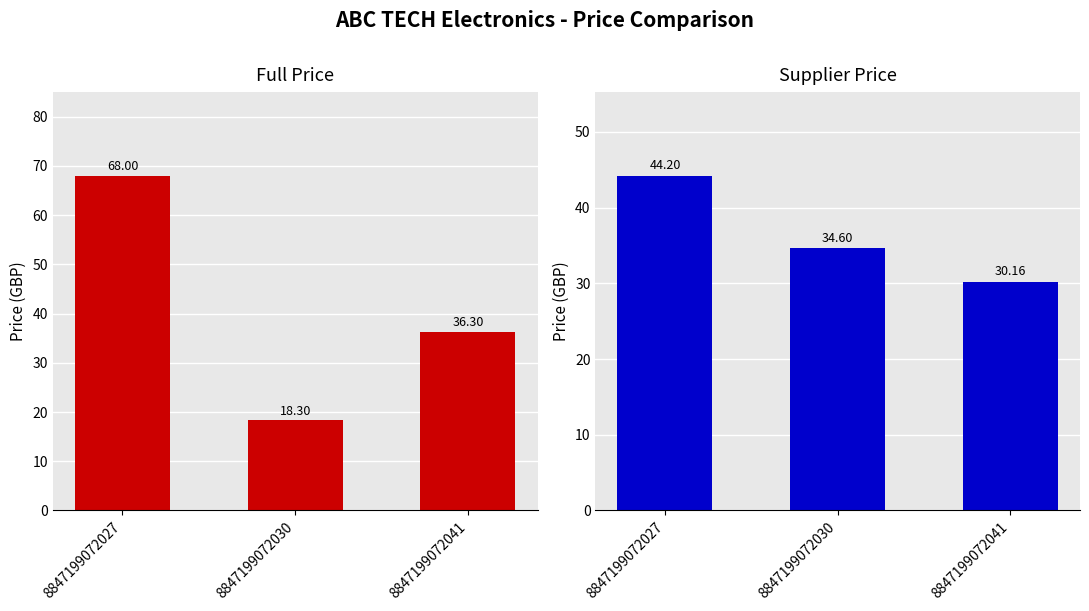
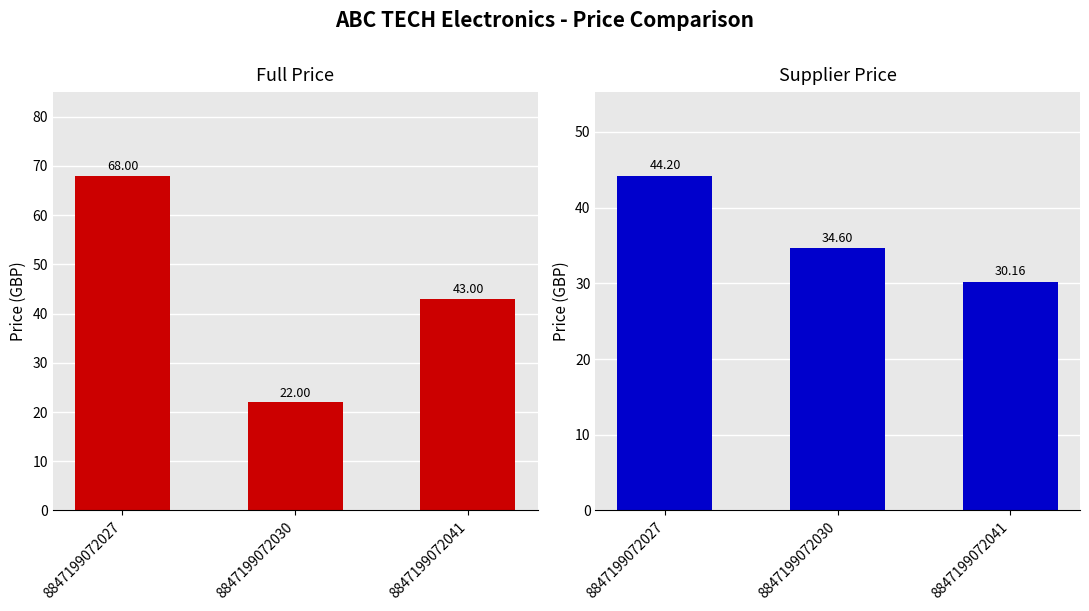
Full Price, 8847199072030: 18.30 -> 22.00
Full Price, 8847199072041: 36.30 -> 43.00
